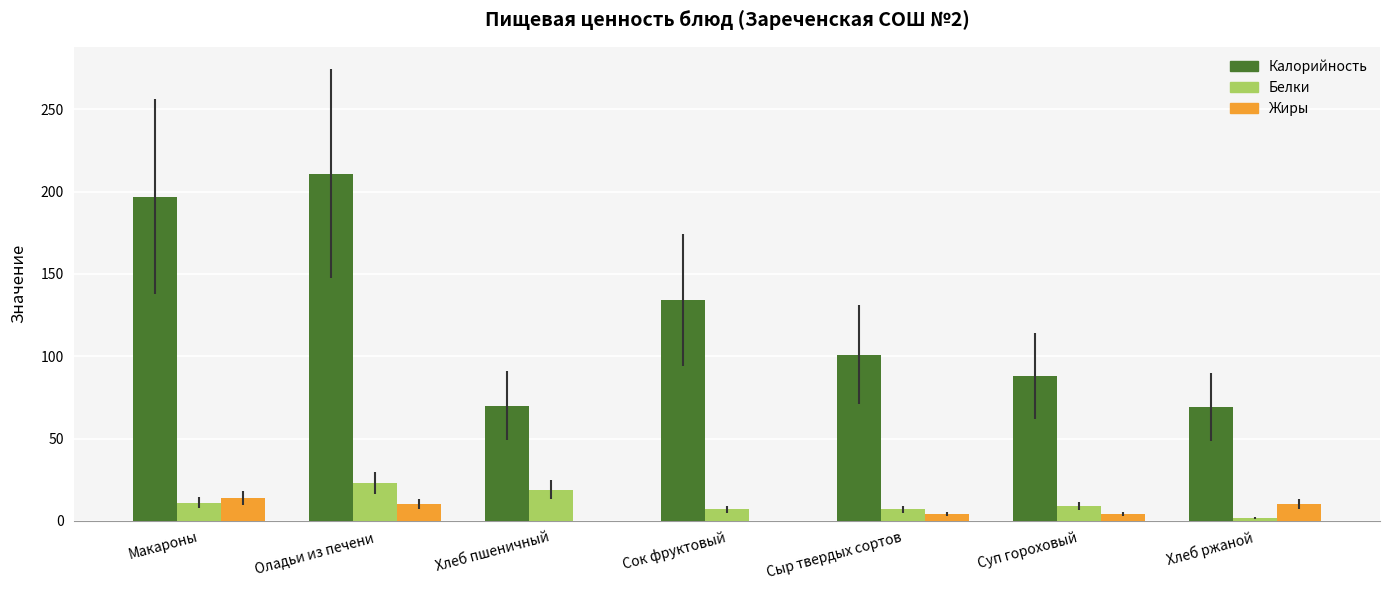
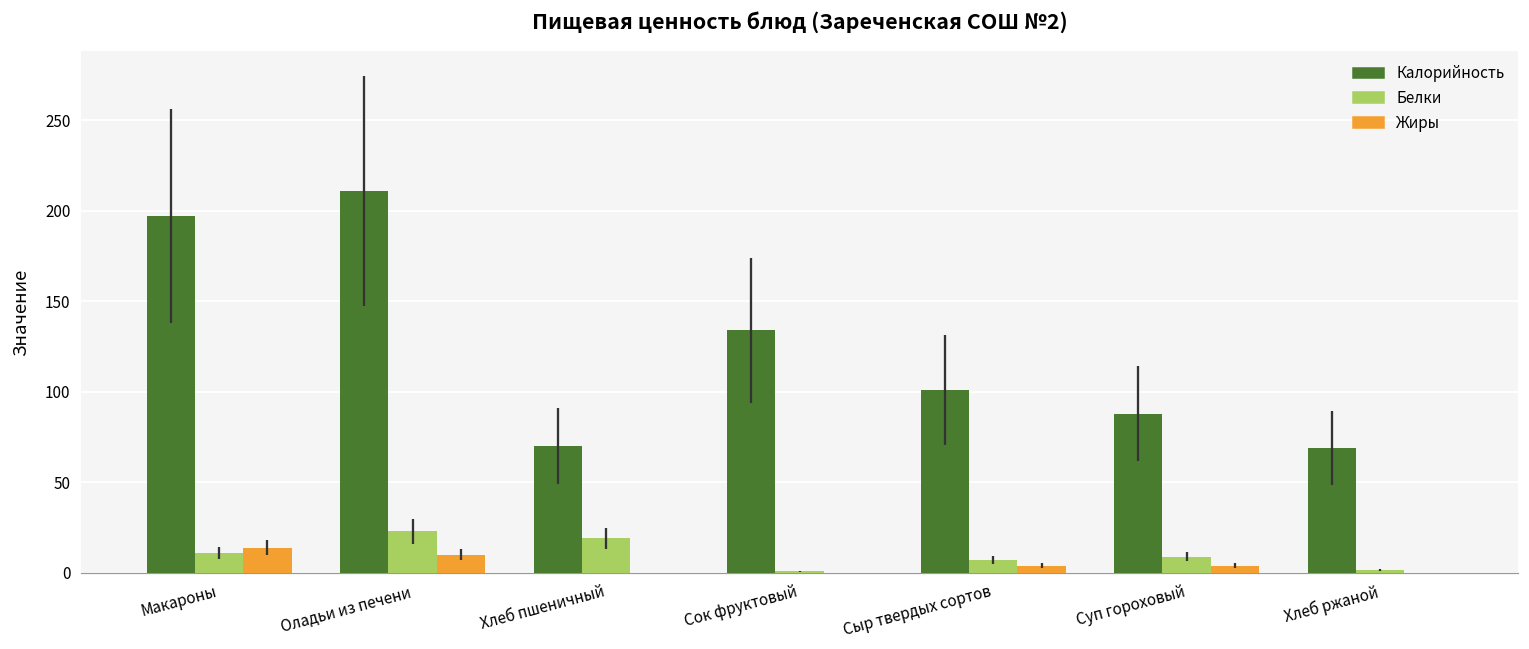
Белки, Сок фруктовый: 7 -> 1
Жиры, Хлеб ржаной: 10 -> 0
